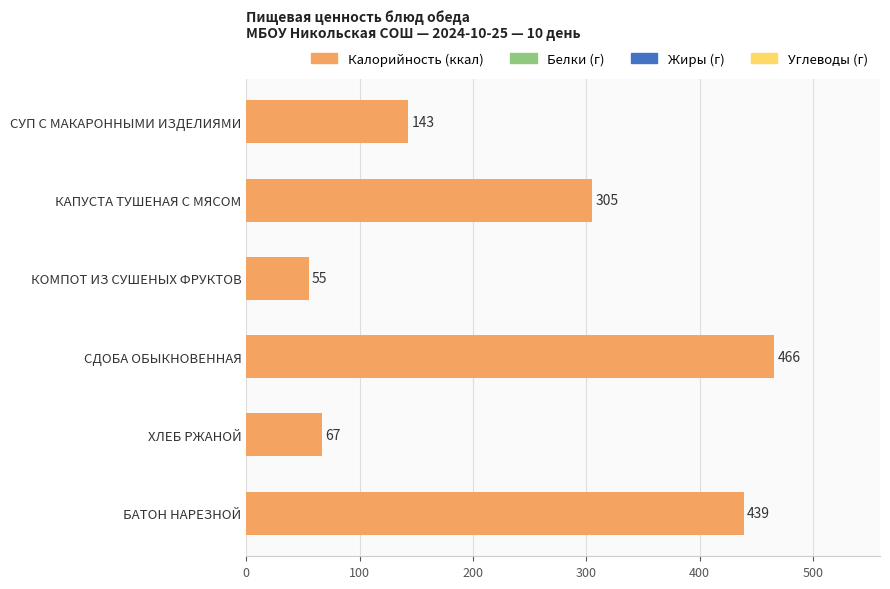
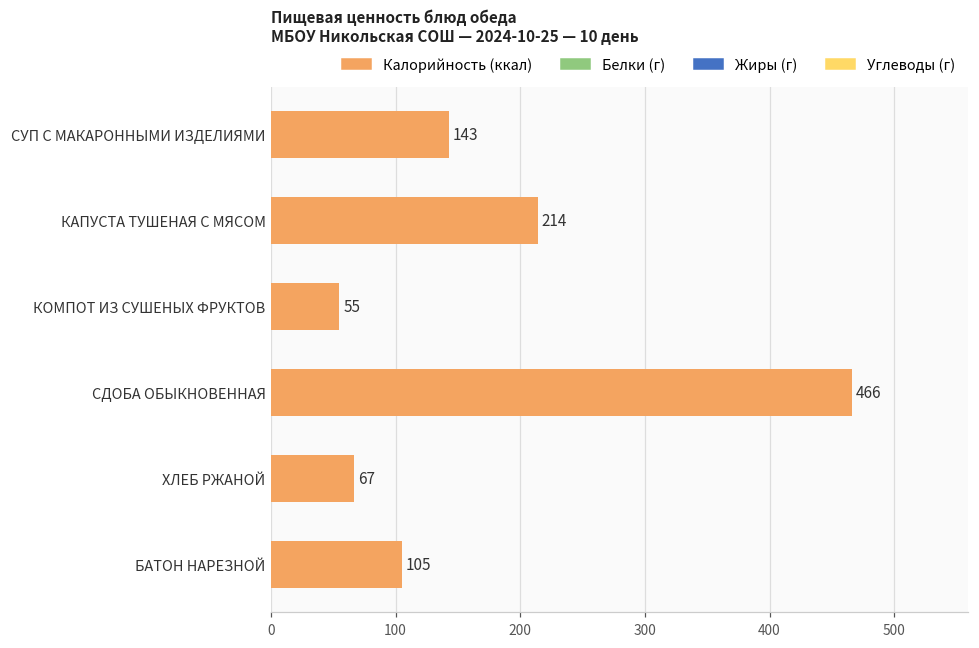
КАПУСТА ТУШЕНАЯ С МЯСОМ: 305 -> 214
БАТОН НАРЕЗНОЙ: 439 -> 105
